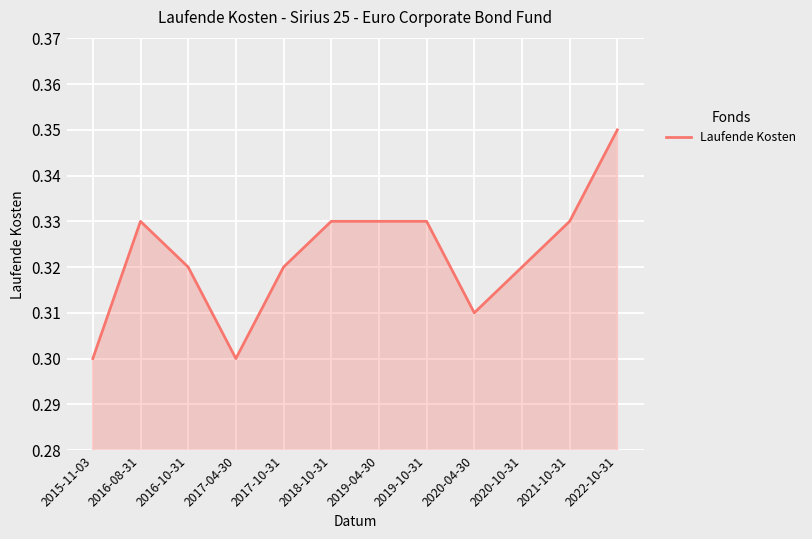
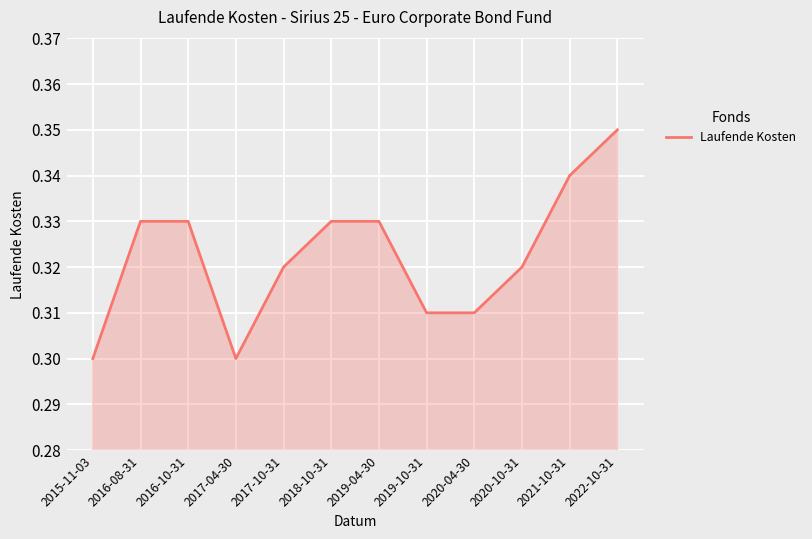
2016-10-31: 0.32 -> 0.33
2019-10-31: 0.33 -> 0.31
2021-10-31: 0.33 -> 0.34
